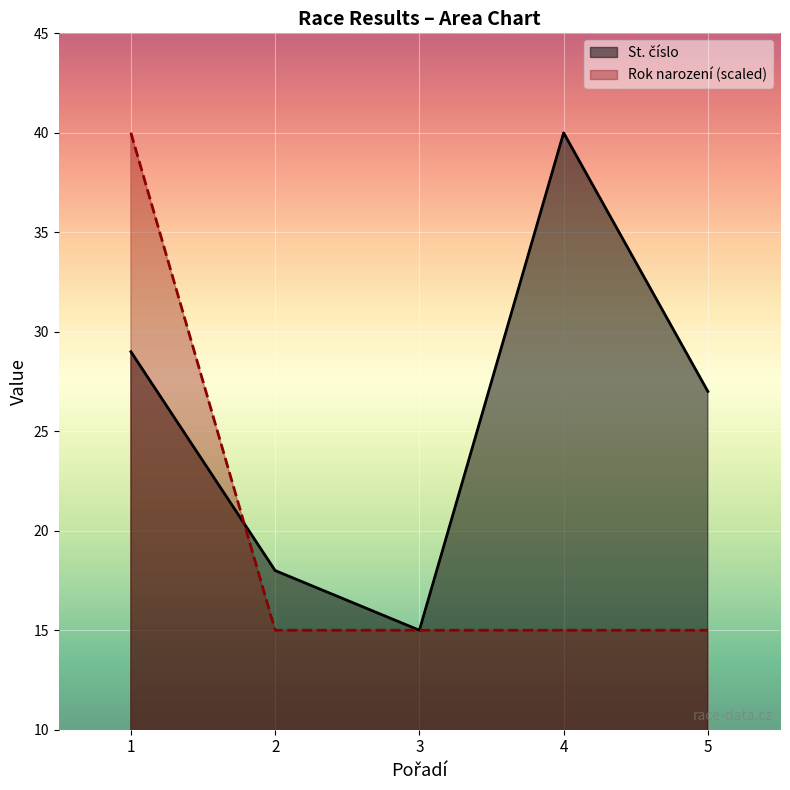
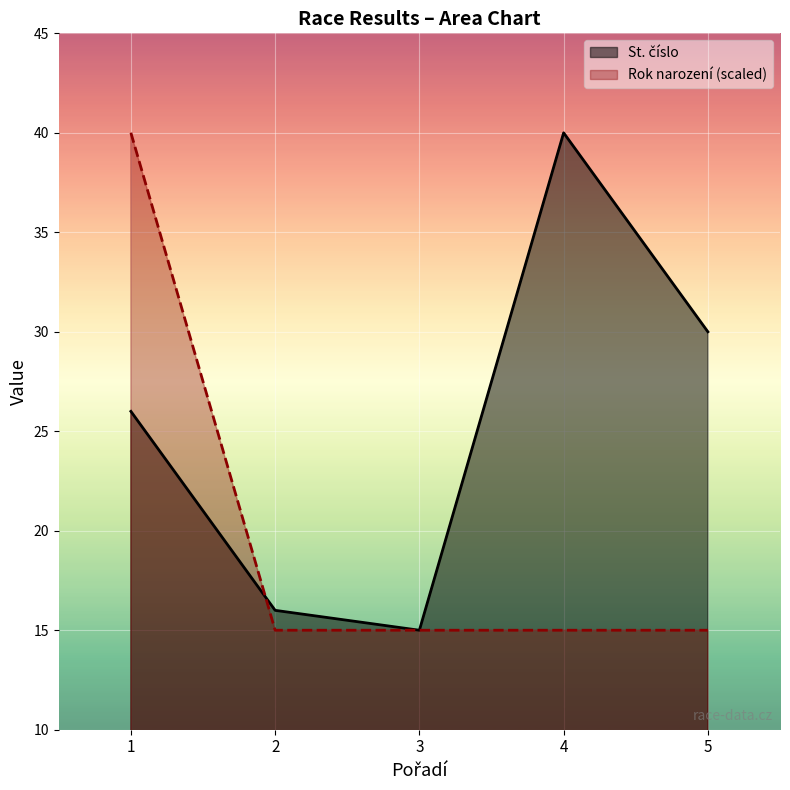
St. číslo, 1: 29 -> 26
St. číslo, 2: 18 -> 16
St. číslo, 5: 27 -> 30
